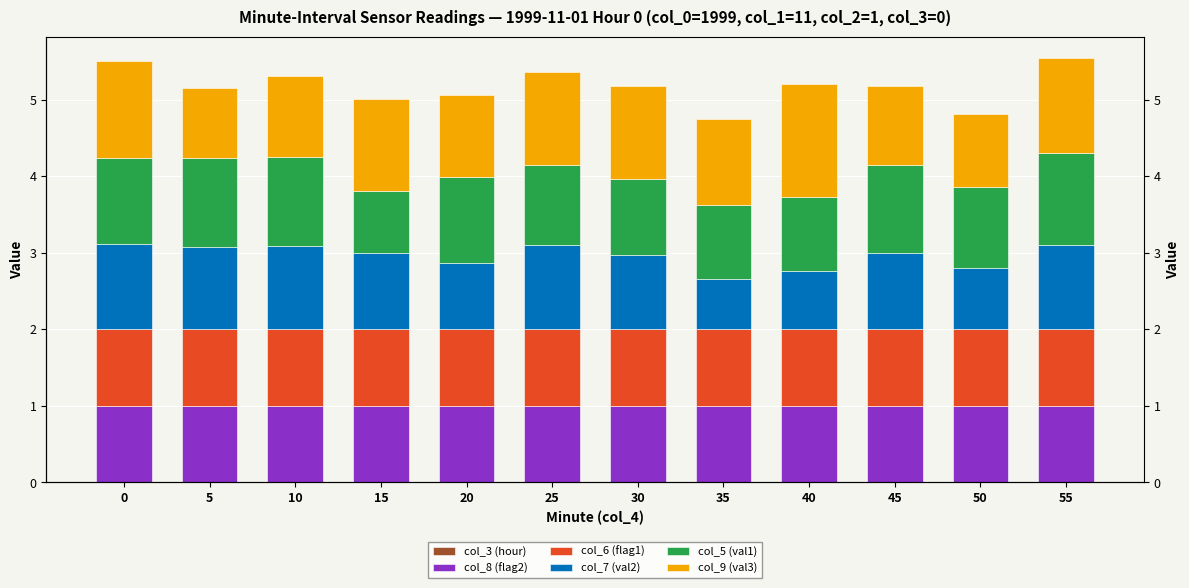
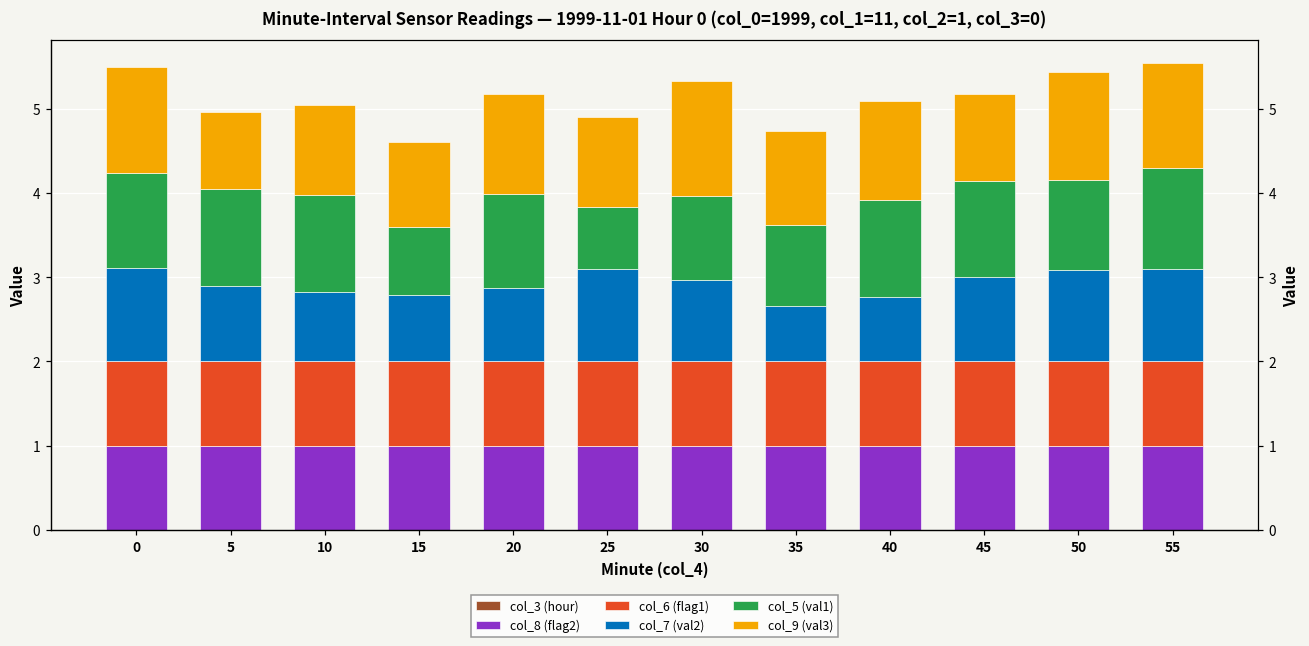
col_7 (val2), 5: 1.1 -> 0.9
col_7 (val2), 10: 1.1 -> 0.8
col_7 (val2), 15: 1.0 -> 0.8
col_9 (val3), 15: 1.2 -> 1.0
col_9 (val3), 20: 1.1 -> 1.2
col_5 (val1), 25: 1.0 -> 0.7
col_9 (val3), 25: 1.2 -> 1.1
col_9 (val3), 30: 1.2 -> 1.4
col_5 (val1), 40: 1.0 -> 1.1
col_9 (val3), 40: 1.5 -> 1.2
col_7 (val2), 50: 0.8 -> 1.1
col_9 (val3), 50: 1.0 -> 1.3
